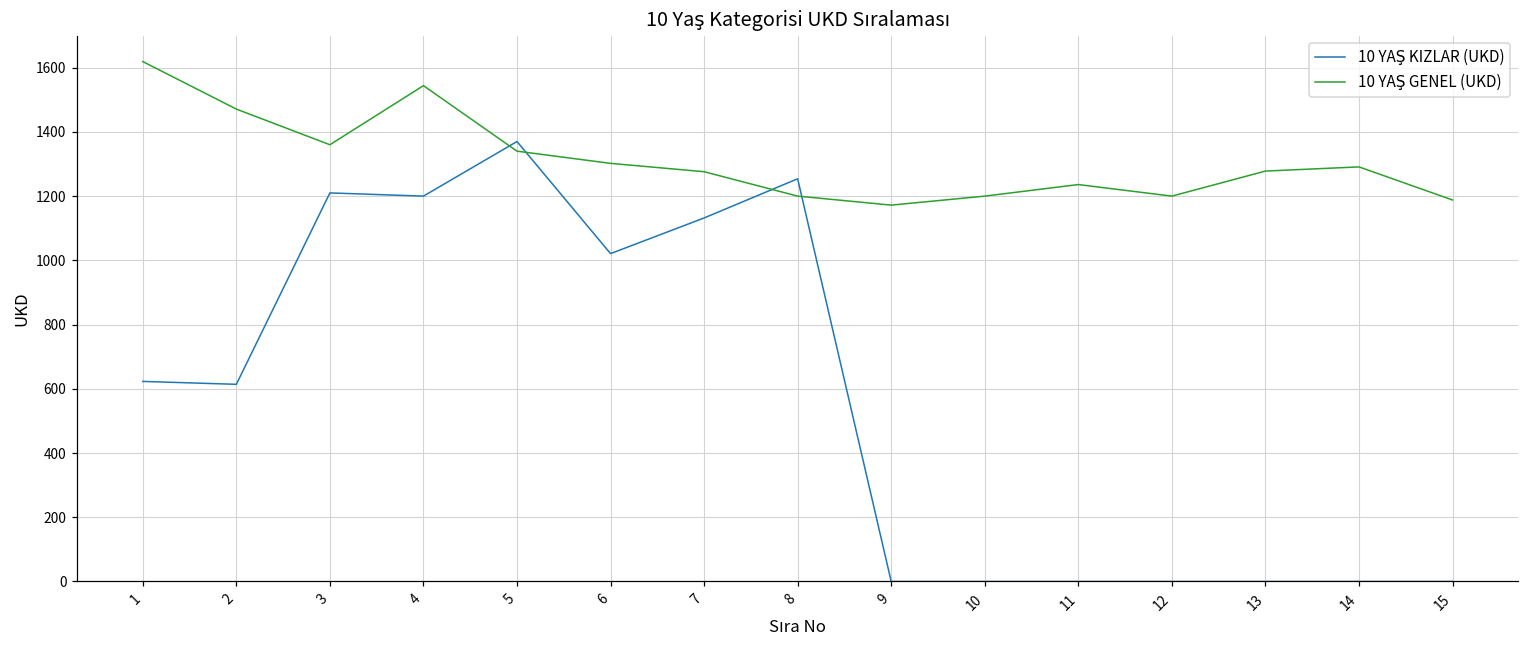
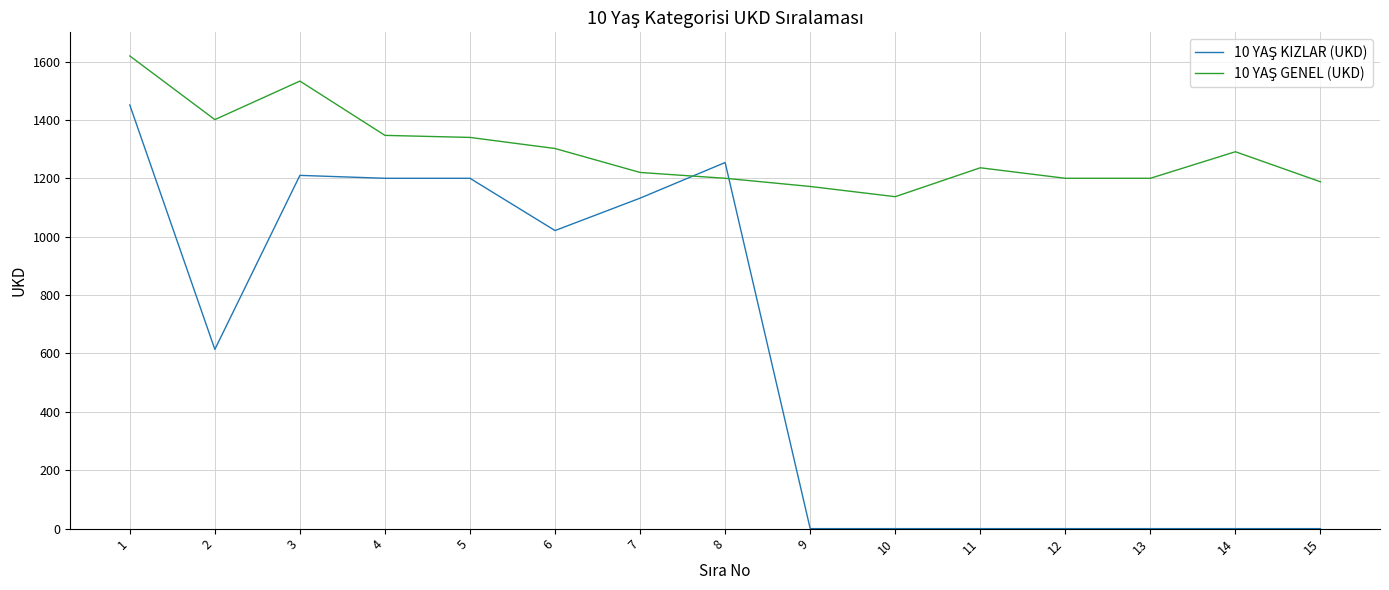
10 YAŞ KIZLAR (UKD), 1: 620 -> 1450
10 YAŞ GENEL (UKD), 2: 1470 -> 1400
10 YAŞ GENEL (UKD), 3: 1360 -> 1530
10 YAŞ GENEL (UKD), 4: 1540 -> 1350
10 YAŞ KIZLAR (UKD), 5: 1370 -> 1200
10 YAŞ GENEL (UKD), 7: 1280 -> 1220
10 YAŞ GENEL (UKD), 10: 1200 -> 1140
10 YAŞ GENEL (UKD), 13: 1280 -> 1200
